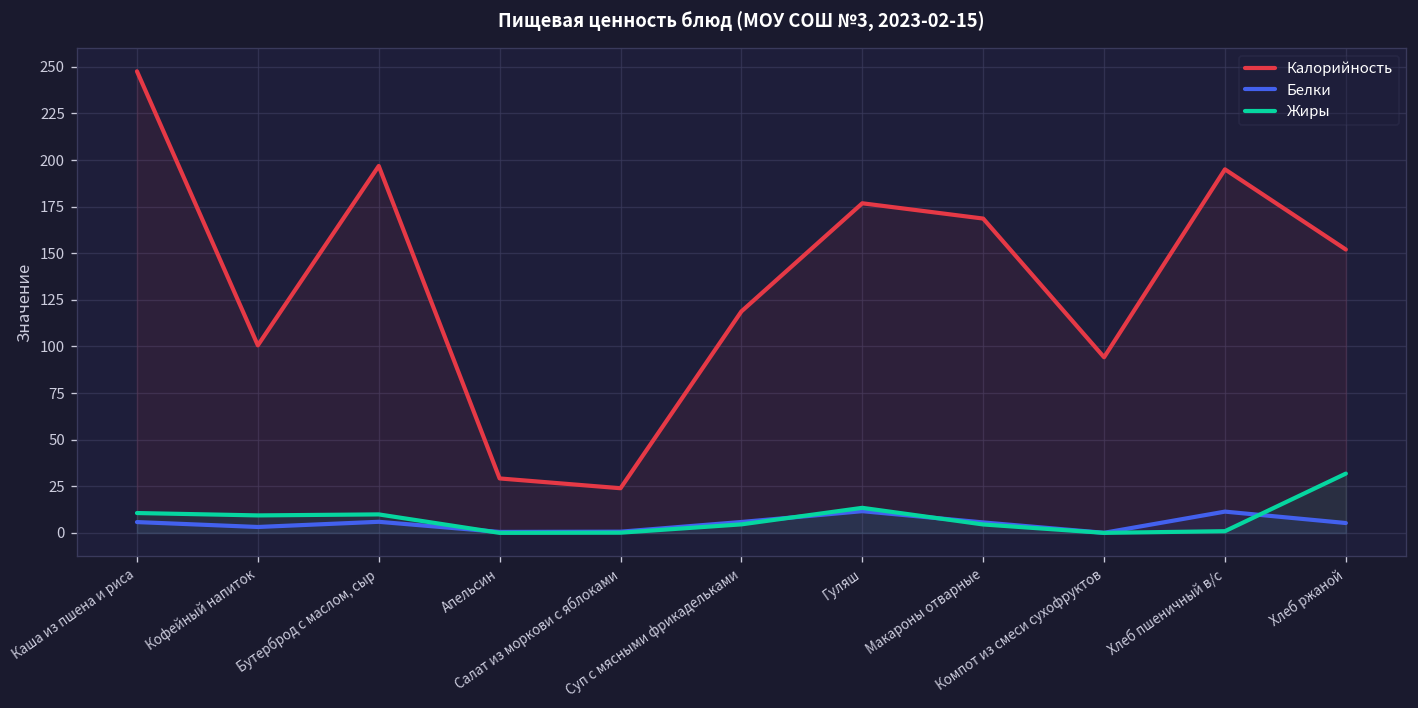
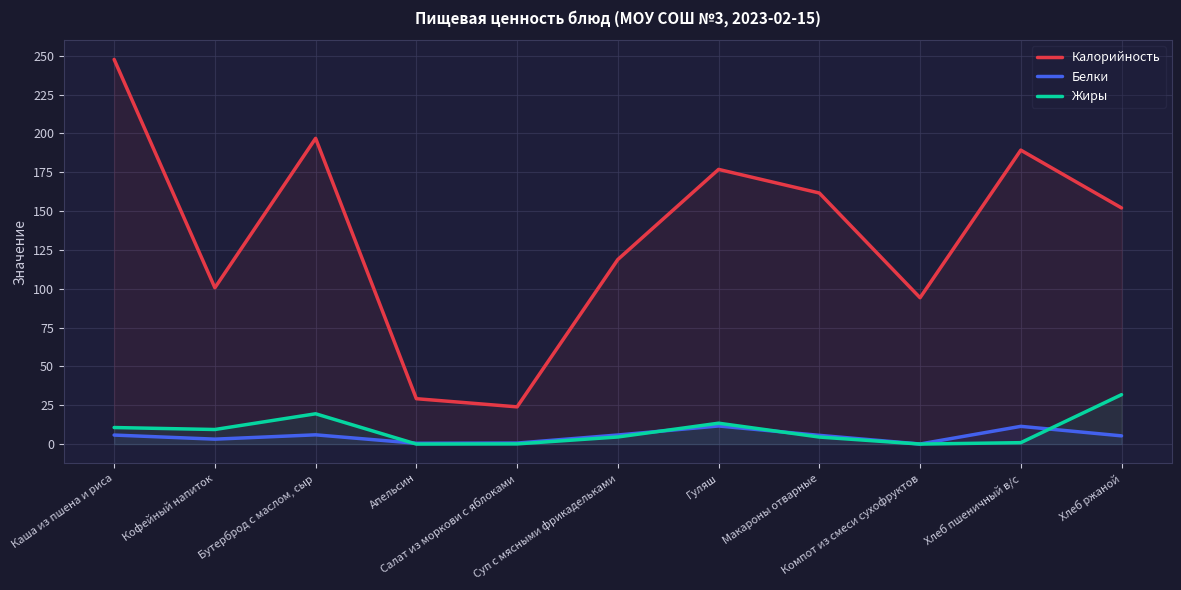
Жиры, Бутерброд с маслом, сыр: 10 -> 19
Калорийность, Макароны отварные: 169 -> 162
Калорийность, Хлеб пшеничный в/с: 195 -> 189
